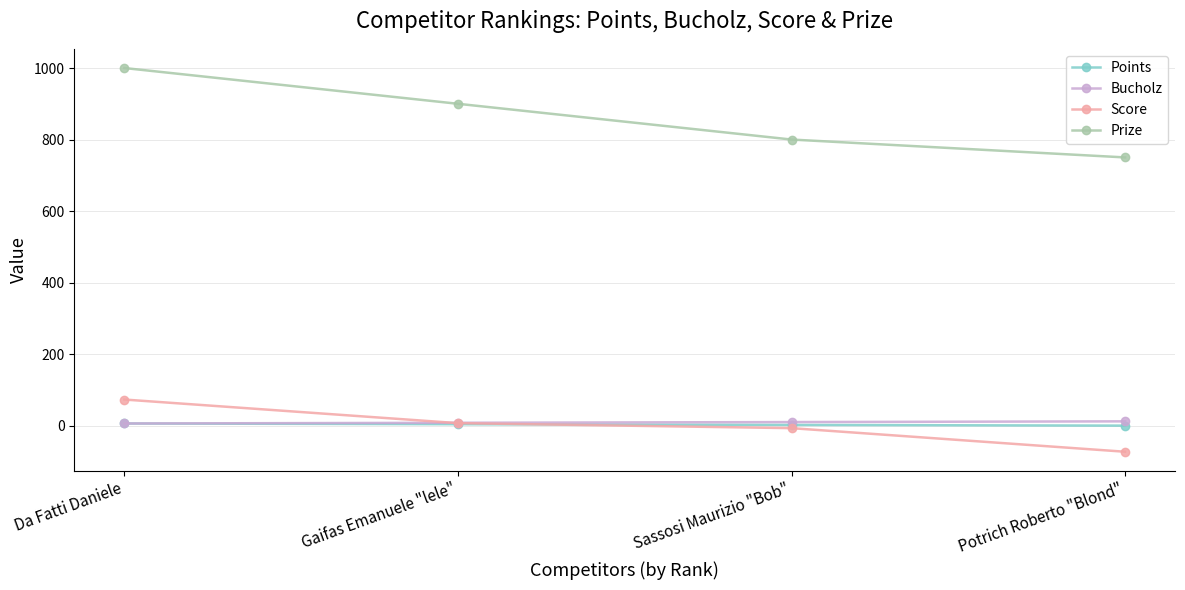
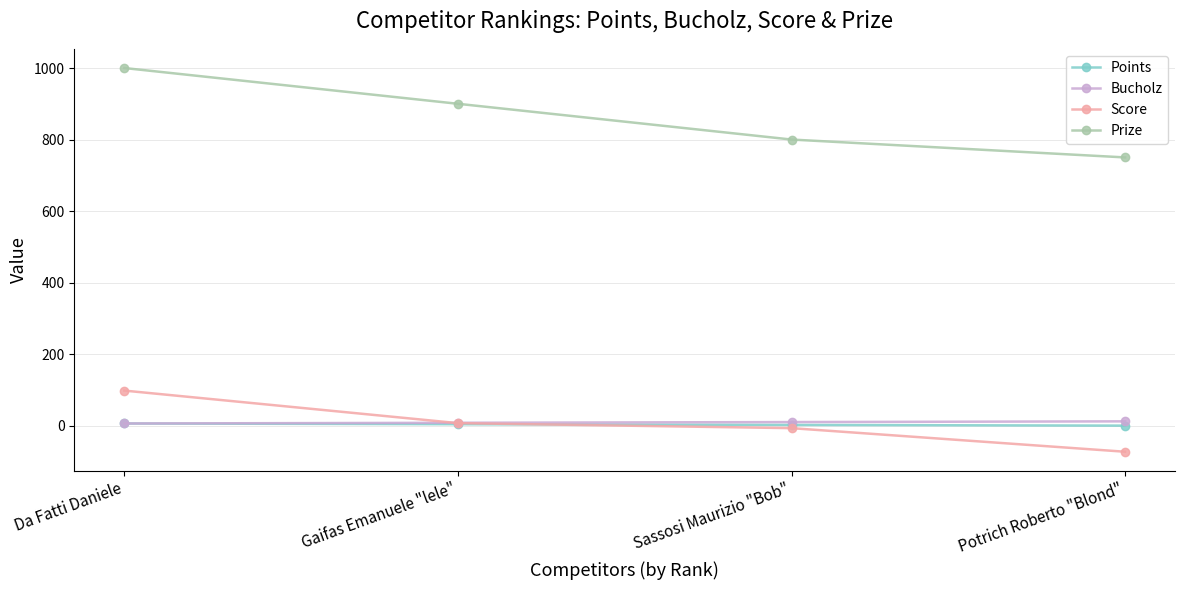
Score, Da Fatti Daniele: 70 -> 100
